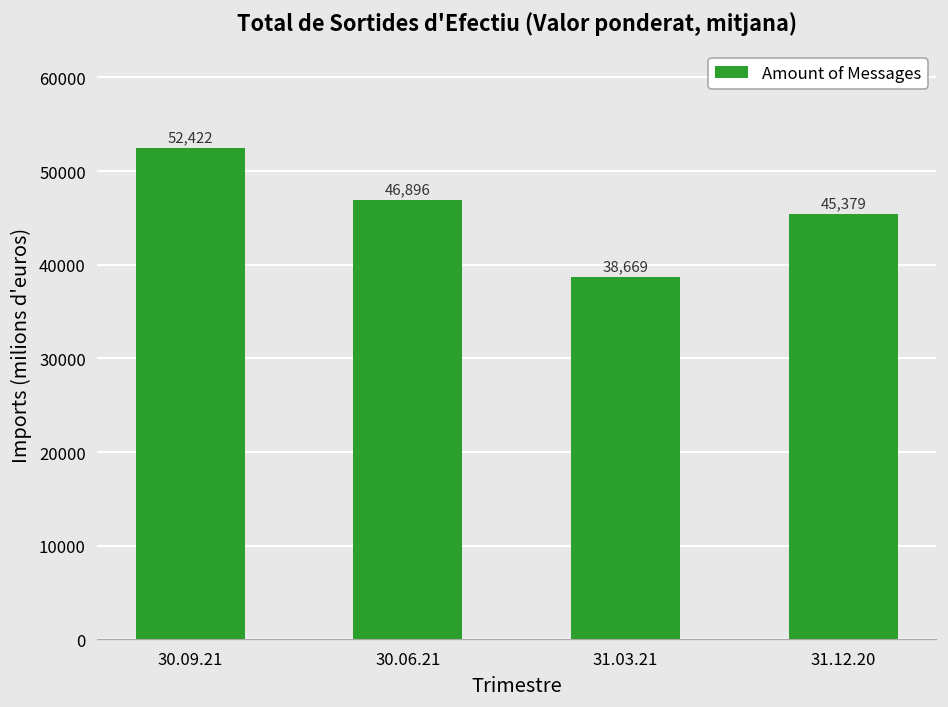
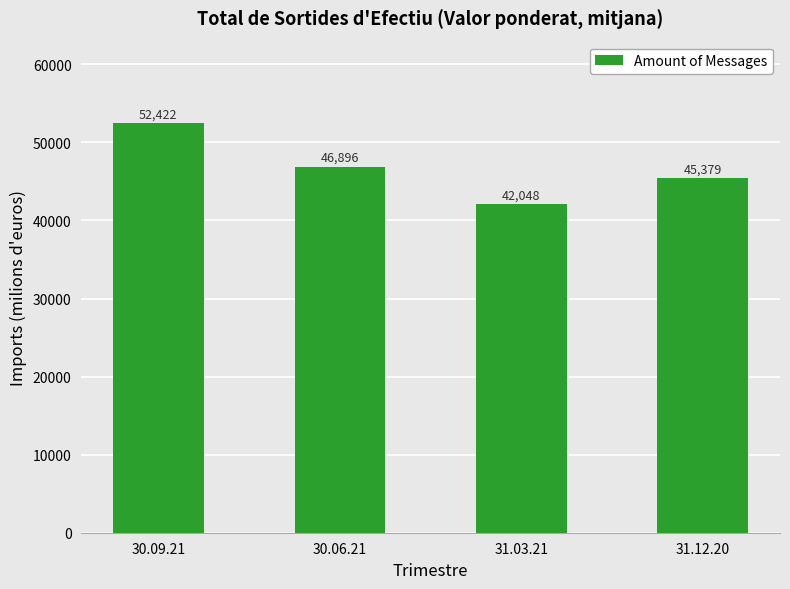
31.03.21: 38,669 -> 42,048
